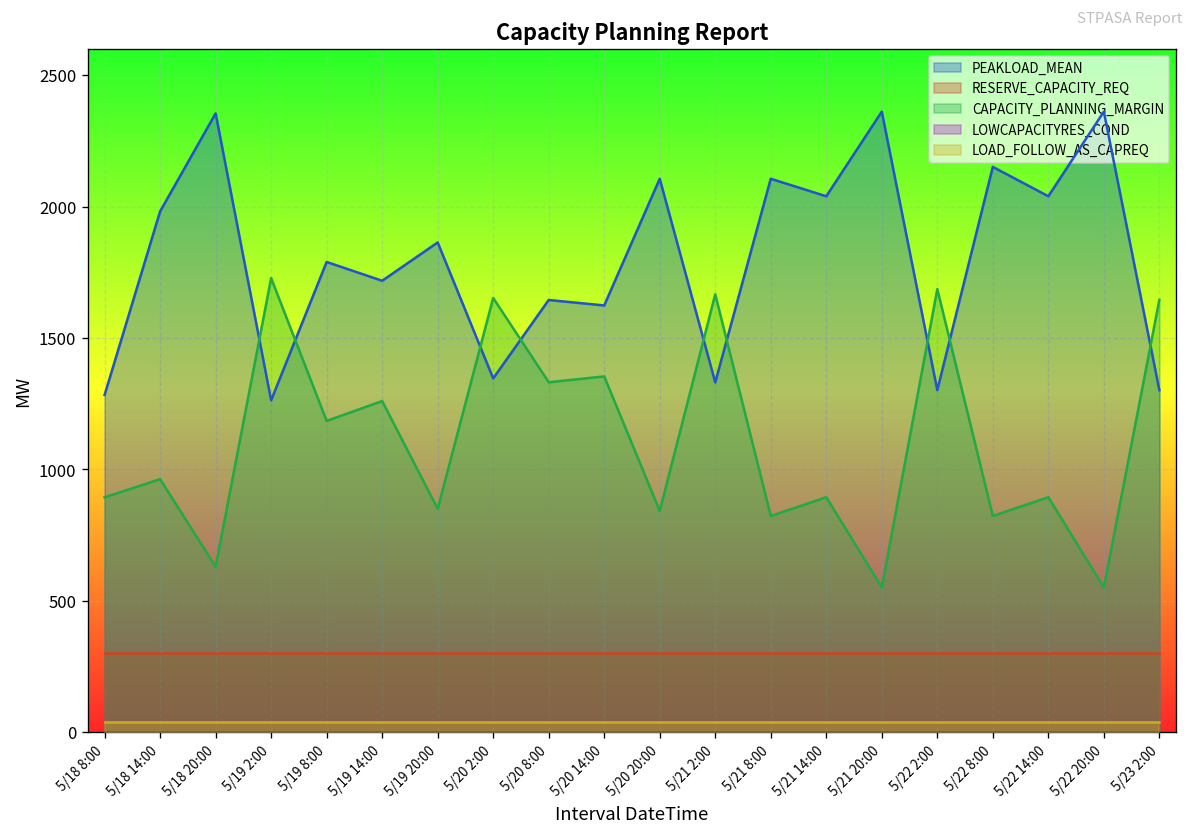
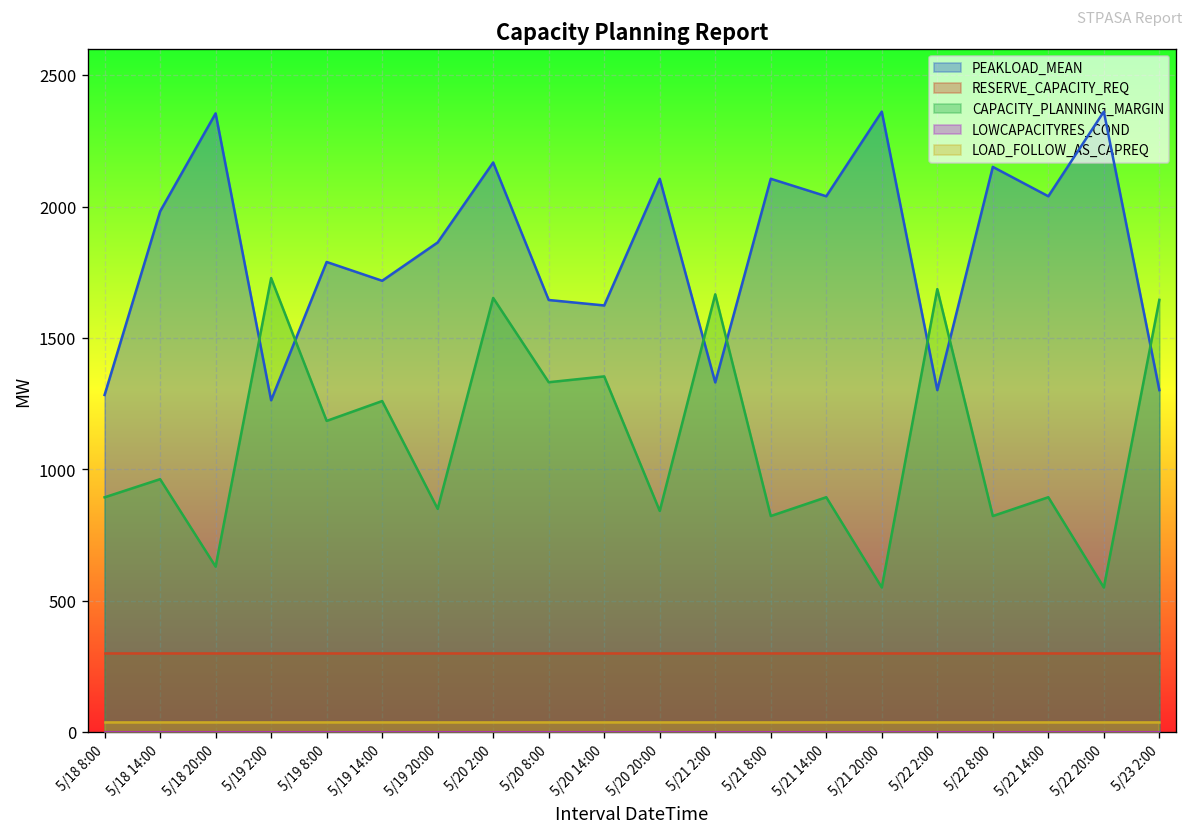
PEAKLOAD_MEAN, 5/20 2:00: 1350 -> 2170
